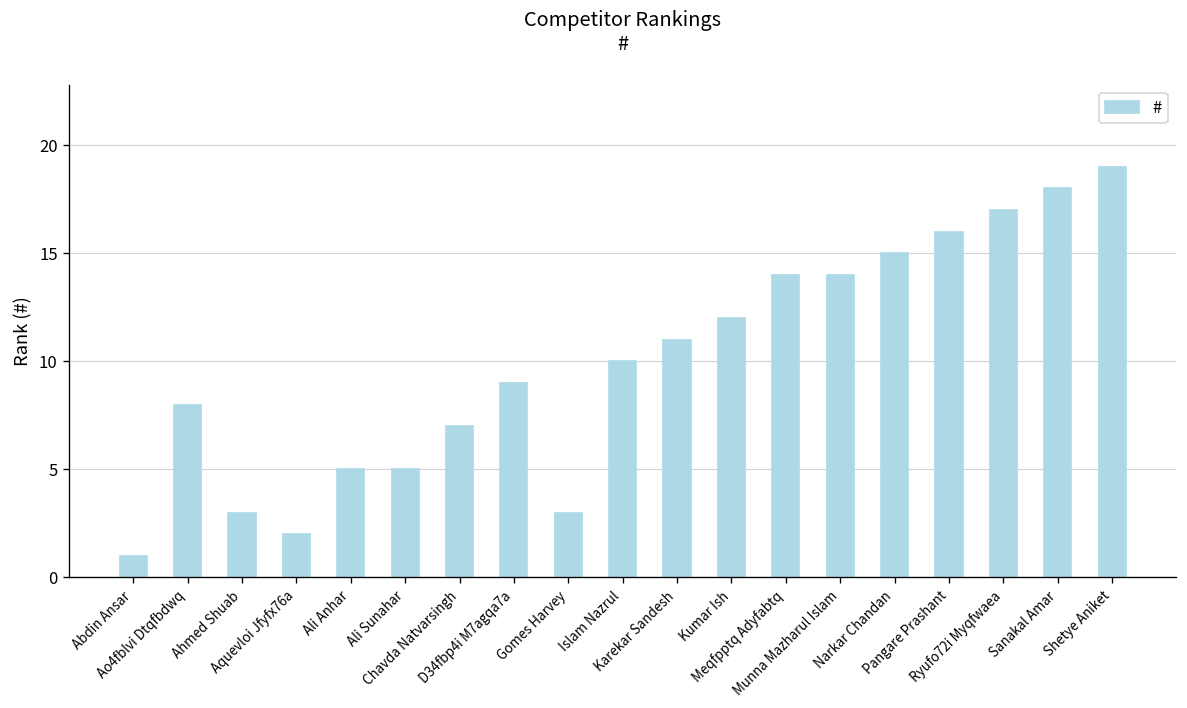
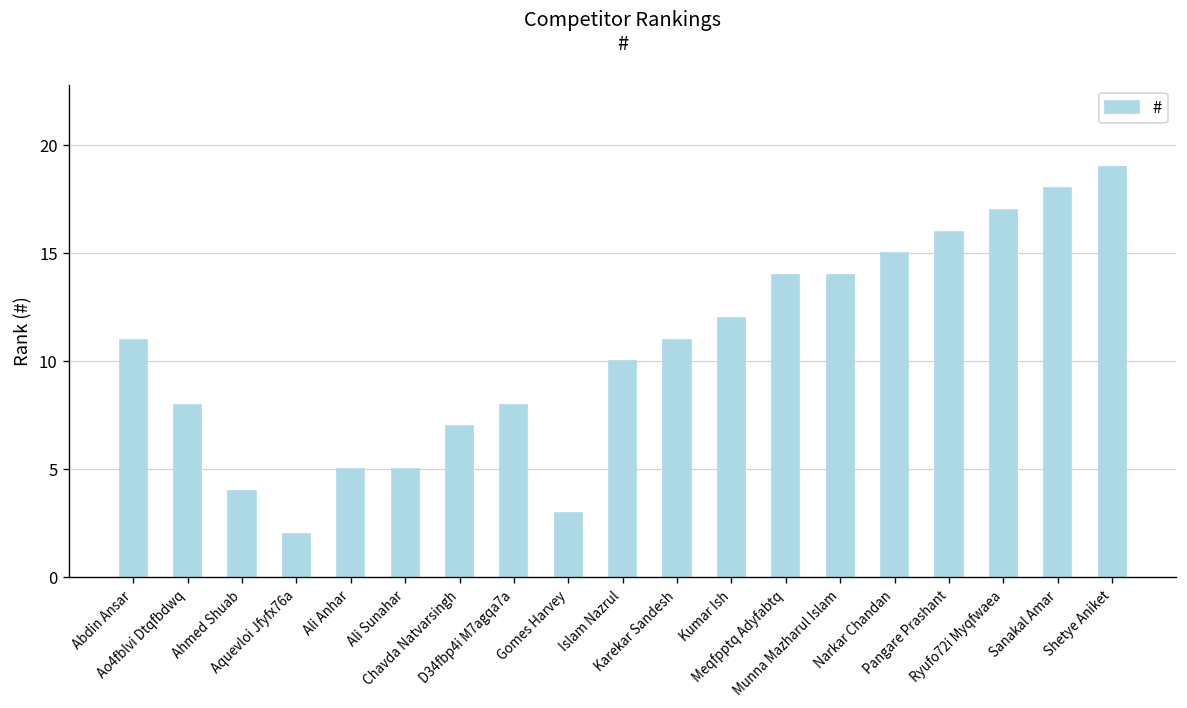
Abdin Ansar: 1 -> 11
Ahmed Shuab: 3 -> 4
D34fbp4i M7agqa7a: 9 -> 8
